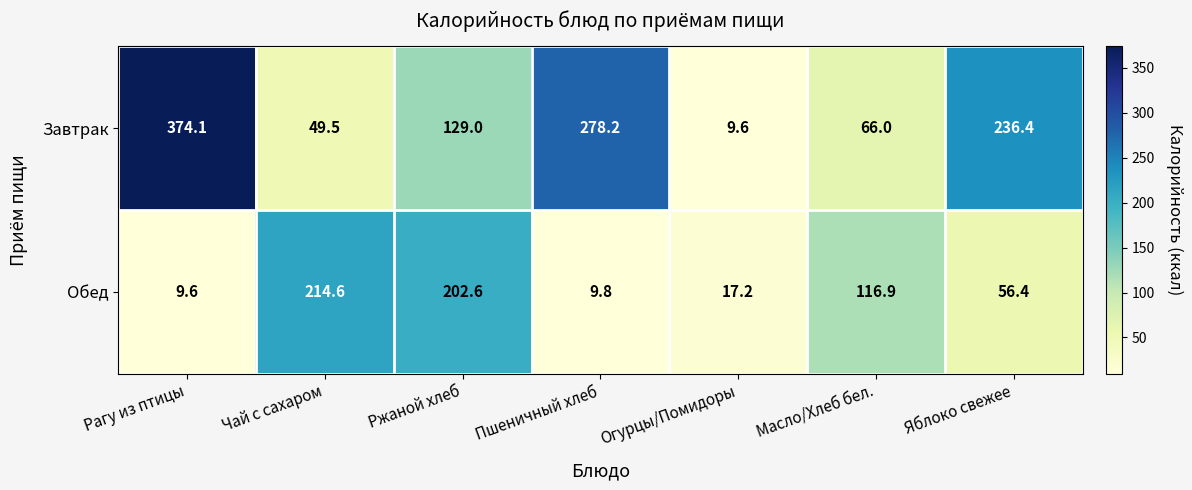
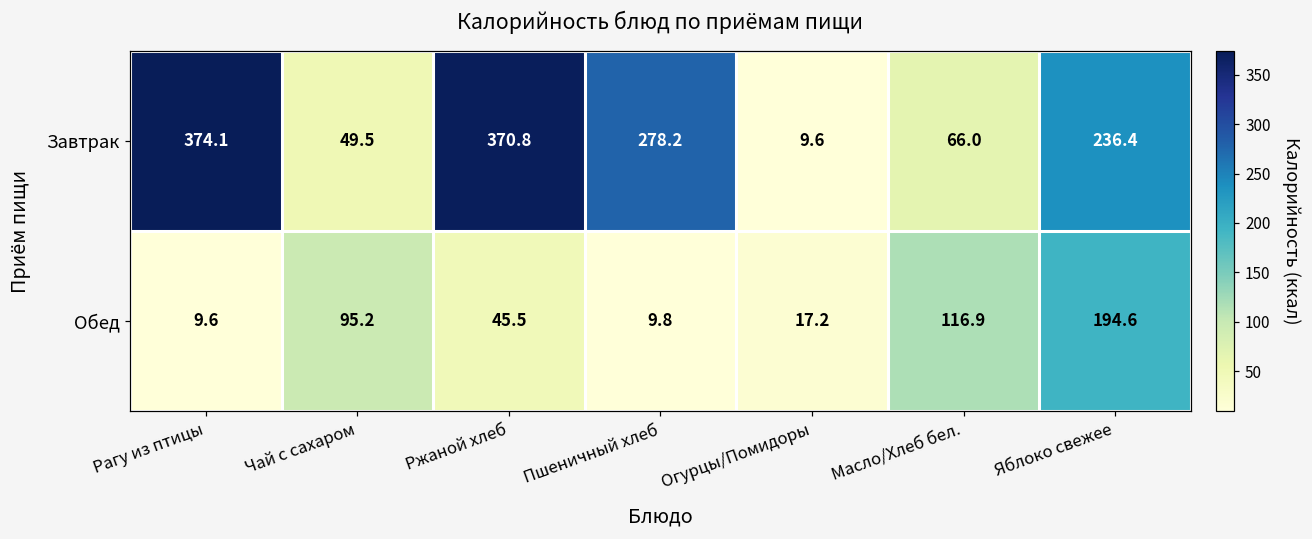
Завтрак, Ржаной хлеб: 129.0 -> 370.8
Обед, Чай с сахаром: 214.6 -> 95.2
Обед, Ржаной хлеб: 202.6 -> 45.5
Обед, Яблоко свежее: 56.4 -> 194.6
